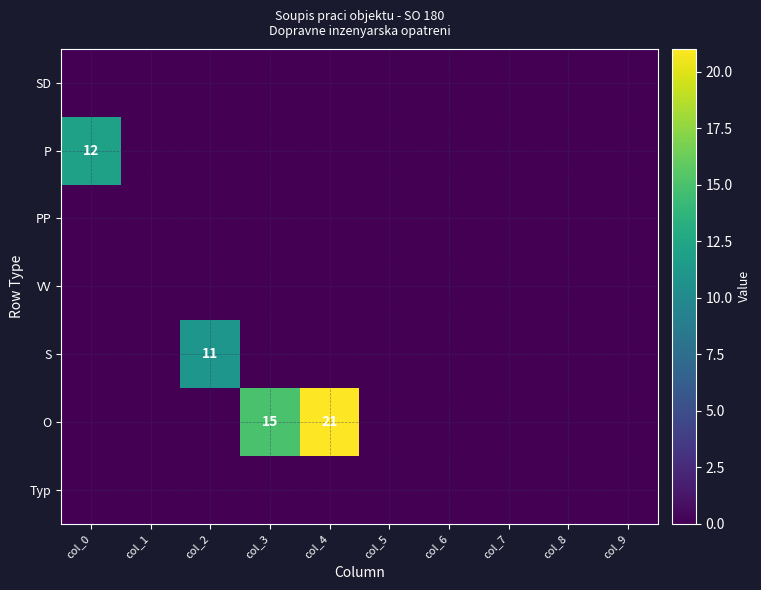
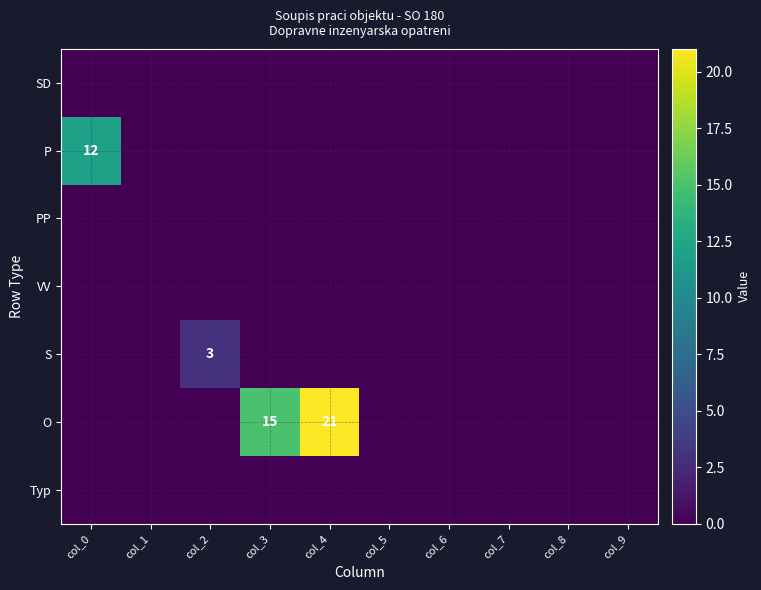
S, col_2: 11 -> 3
